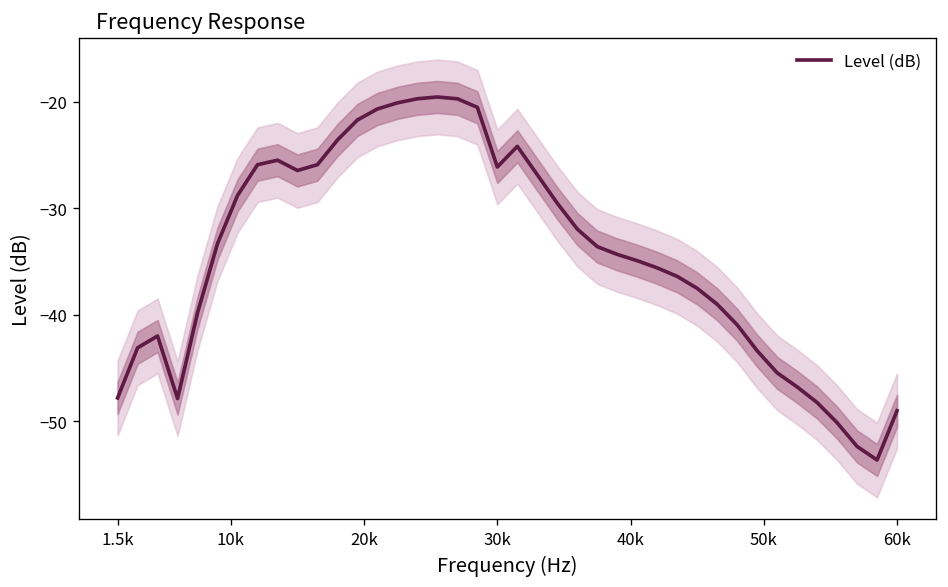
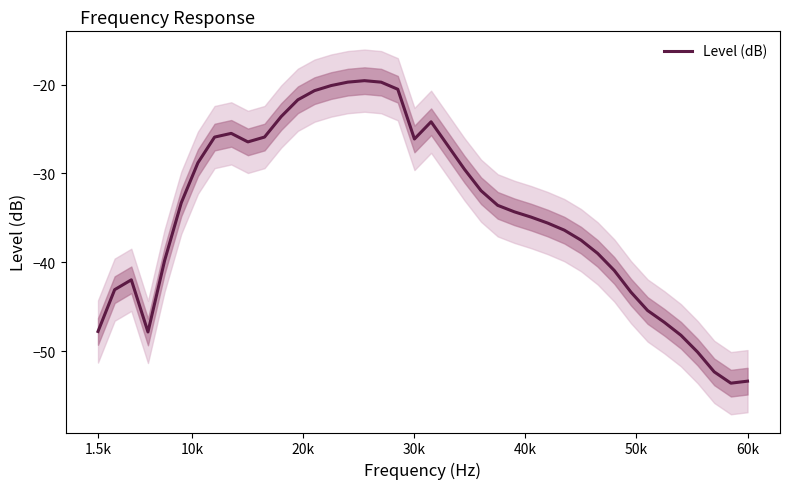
Level (dB), 60k: -49 -> -53
